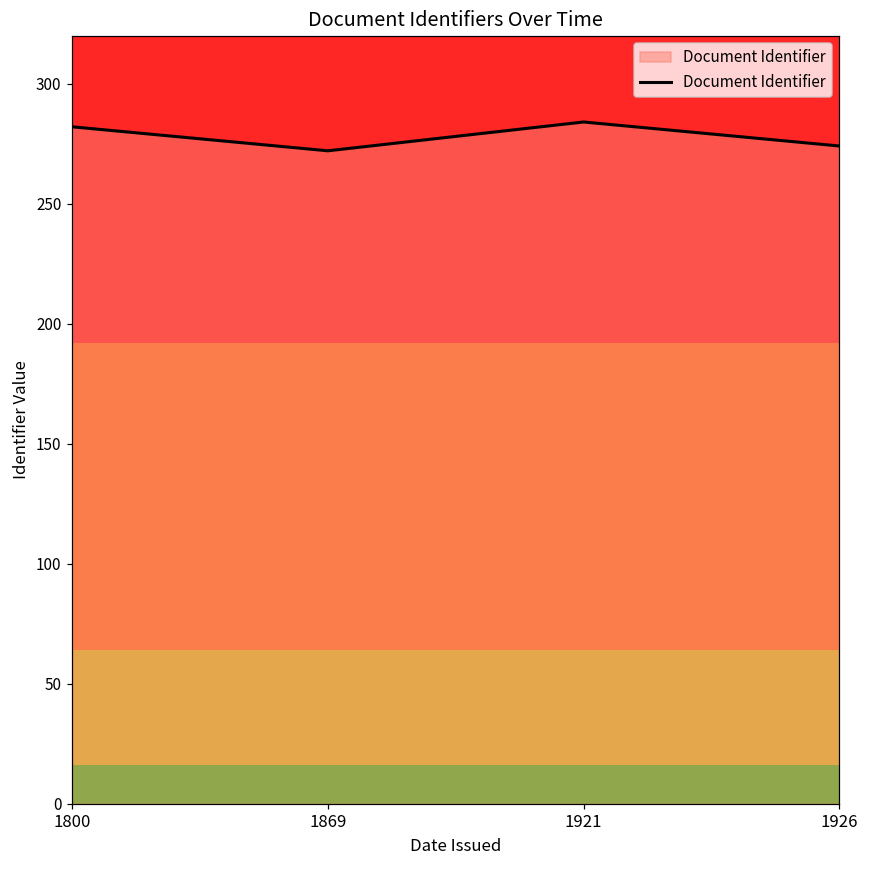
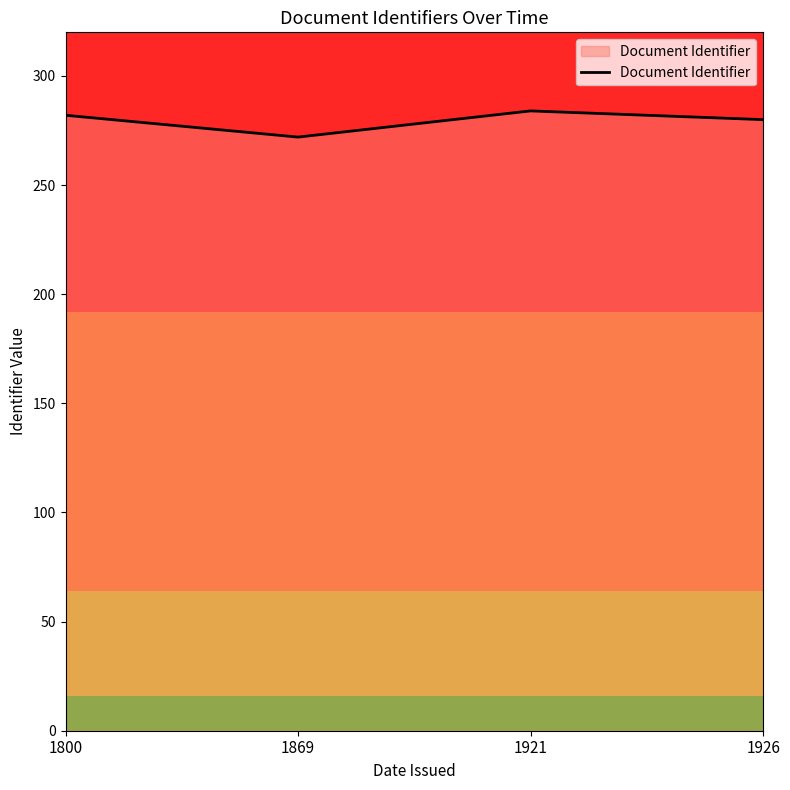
1926: 274 -> 280
